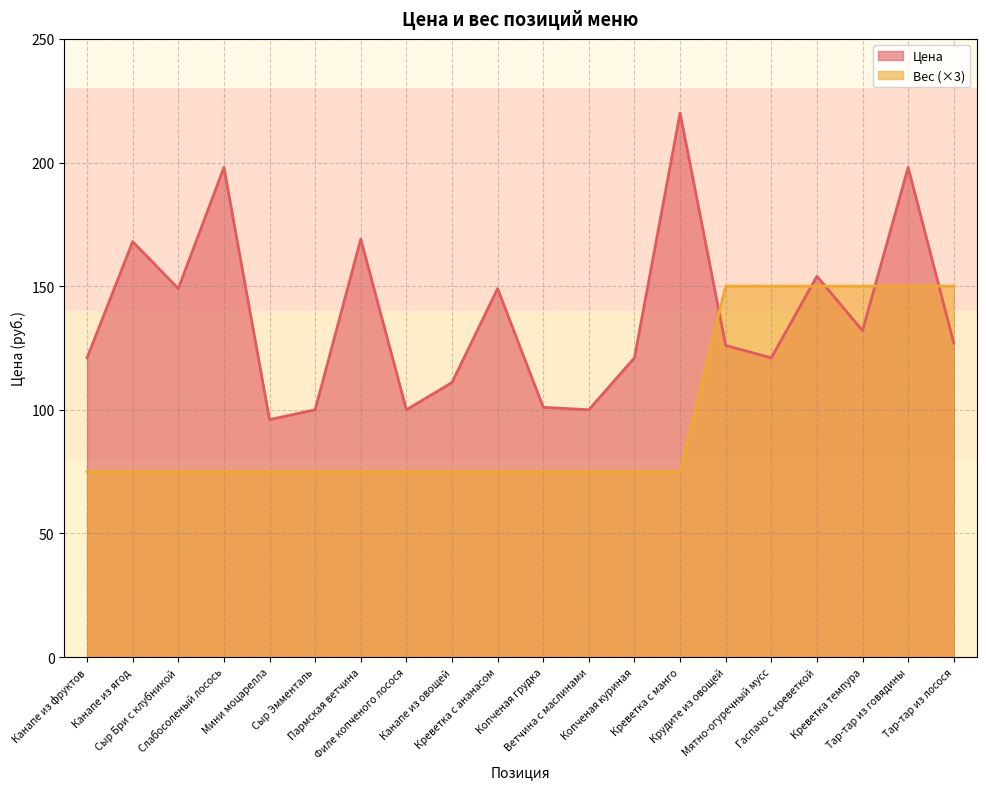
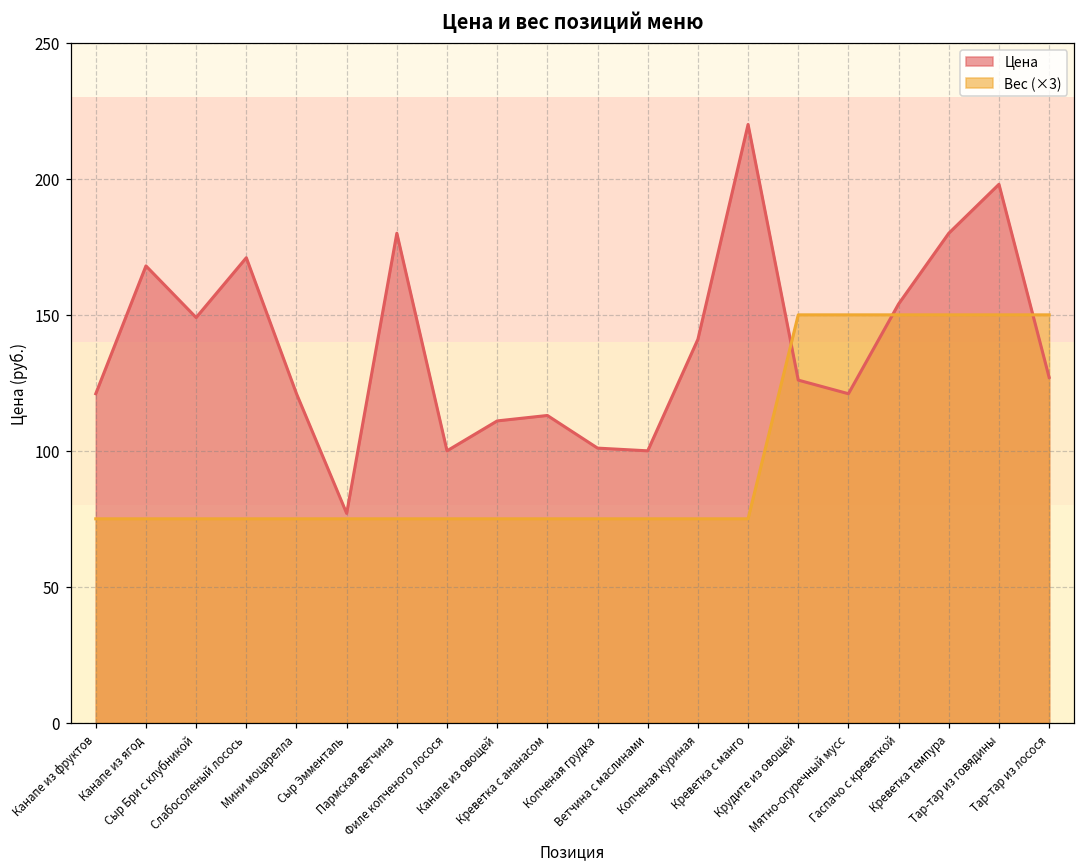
Цена, Слабосоленый лосось: 198 -> 171
Цена, Мини моцарелла: 96 -> 121
Цена, Сыр Эмменталь: 100 -> 77
Цена, Пармская ветчина: 169 -> 180
Цена, Креветка с ананасом: 149 -> 113
Цена, Копченая куриная: 121 -> 141
Цена, Креветка темпура: 132 -> 180
